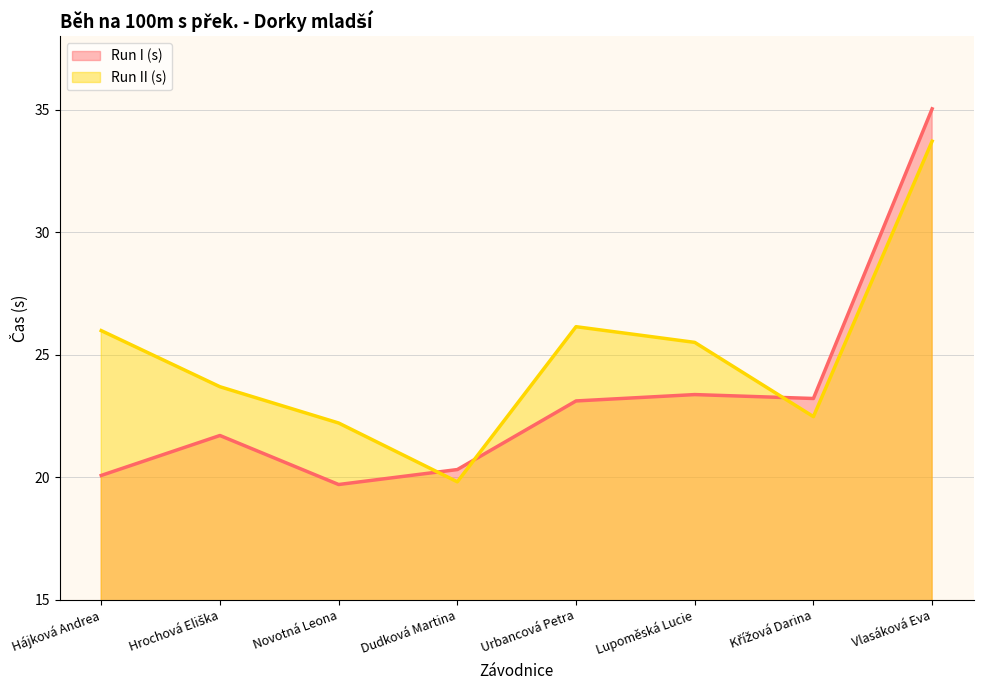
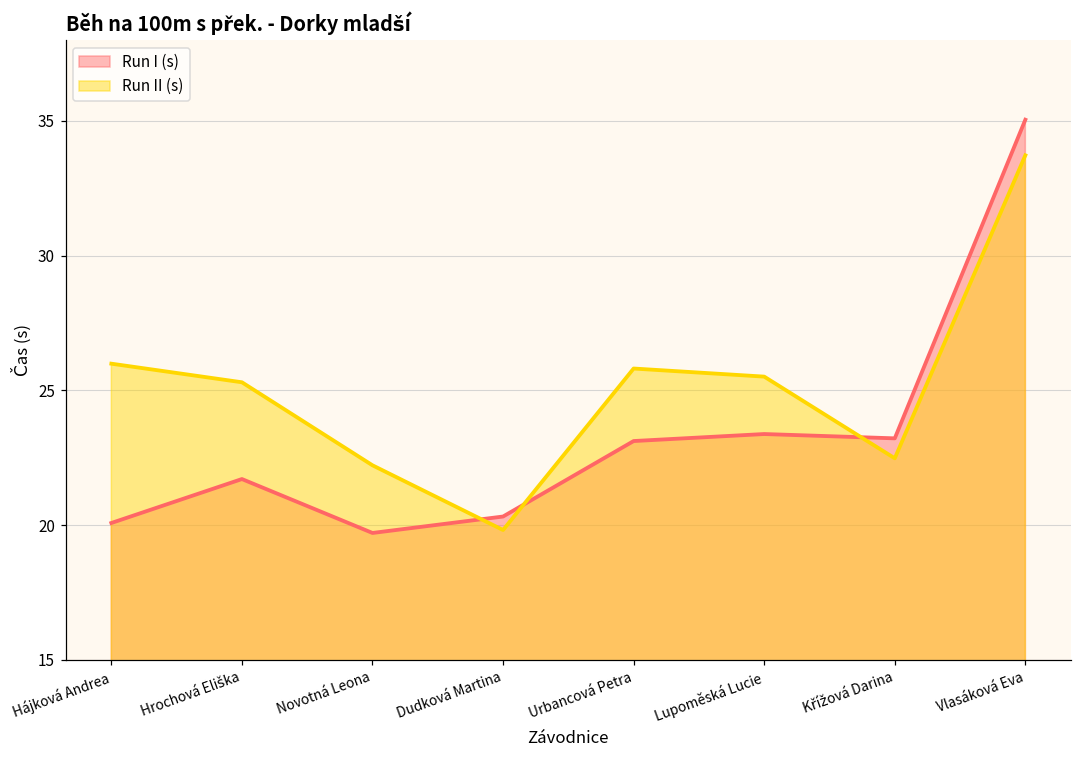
Run II (s), Hrochová Eliška: 23.7 -> 25.3
Run II (s), Urbancová Petra: 26.2 -> 25.8
